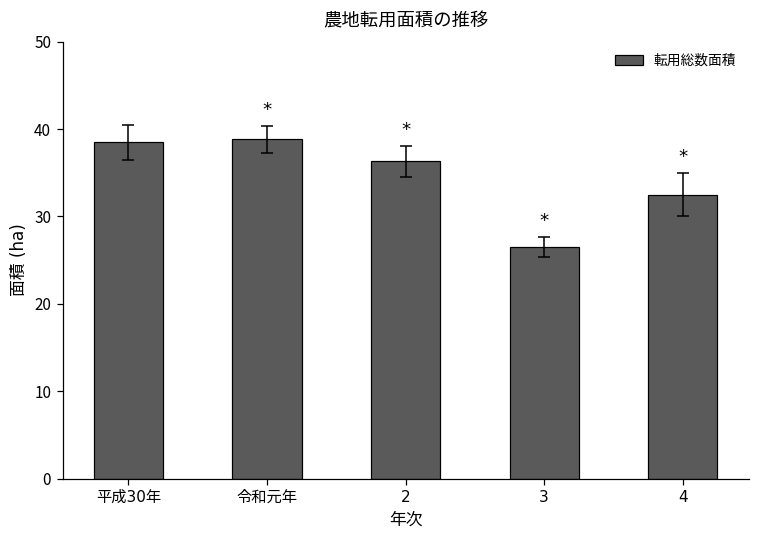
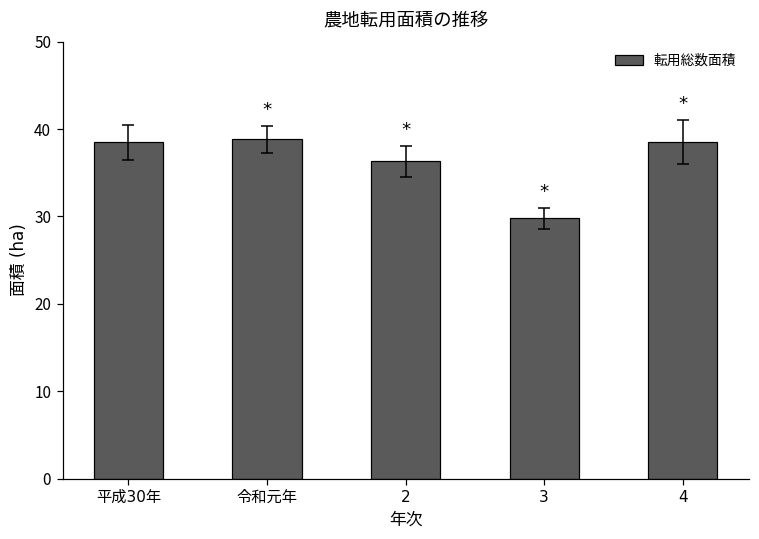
転用総数面積, 3: 27 -> 30
転用総数面積, 4: 33 -> 39
